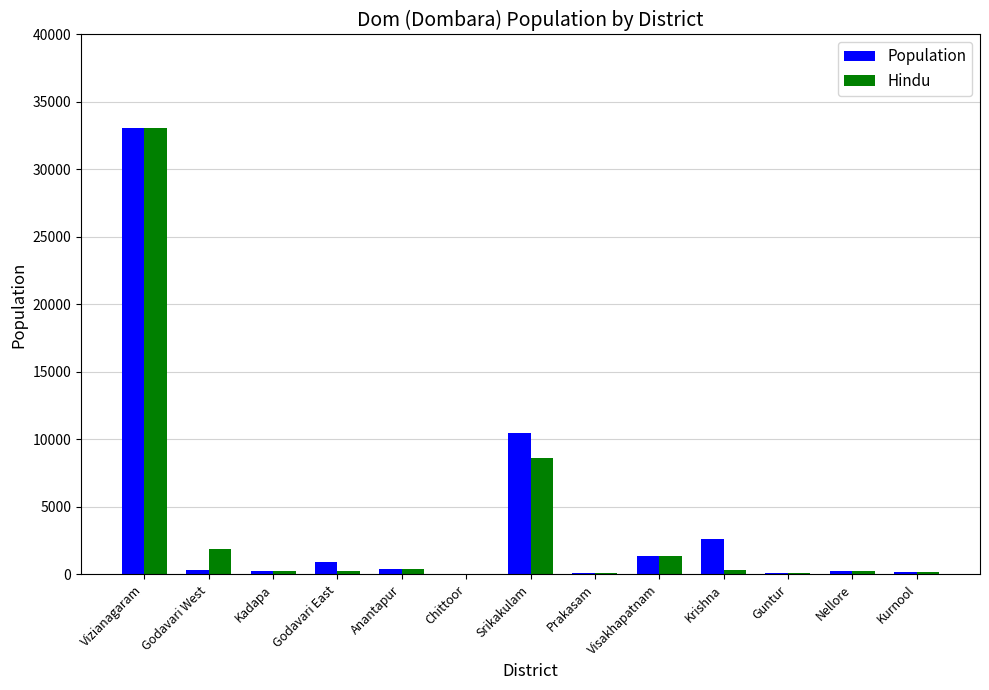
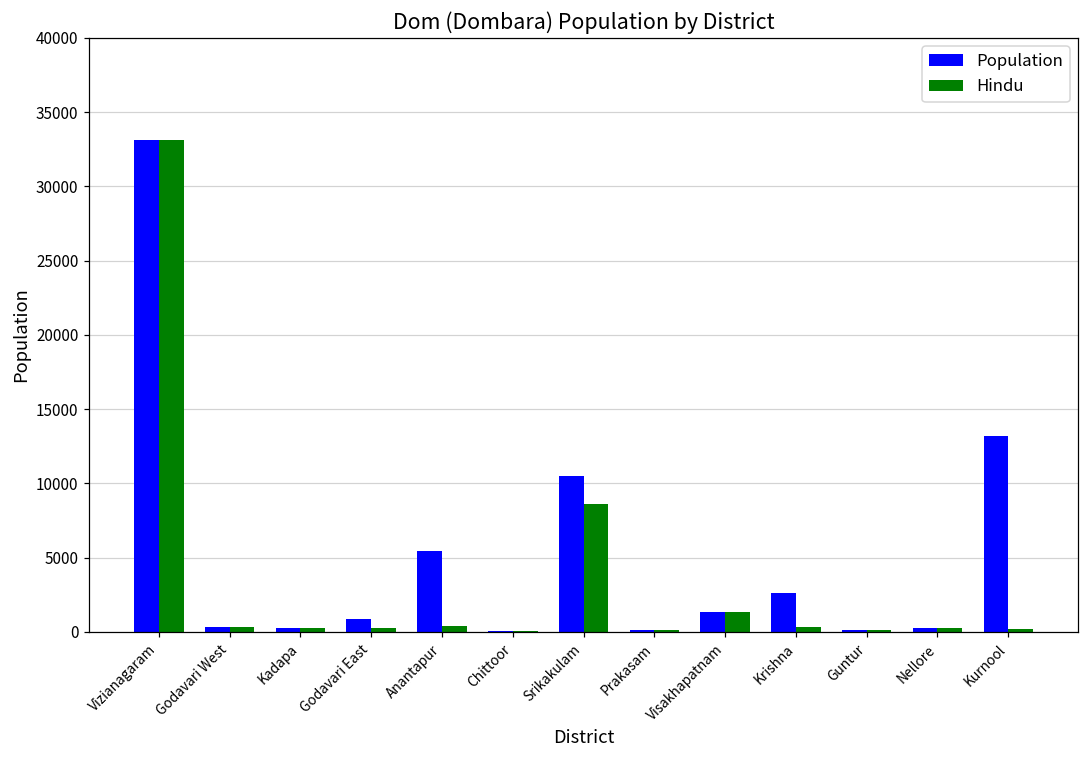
Hindu, Godavari West: 1900 -> 300
Population, Anantapur: 400 -> 5400
Population, Kurnool: 200 -> 13200
